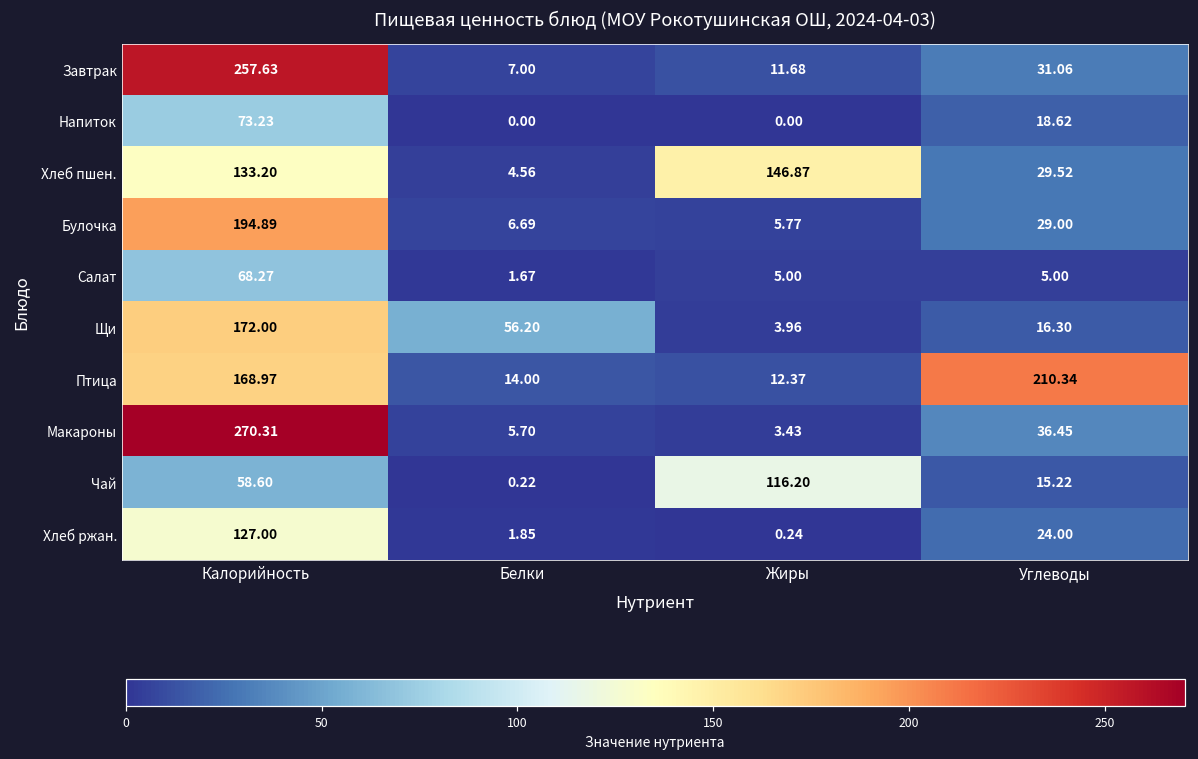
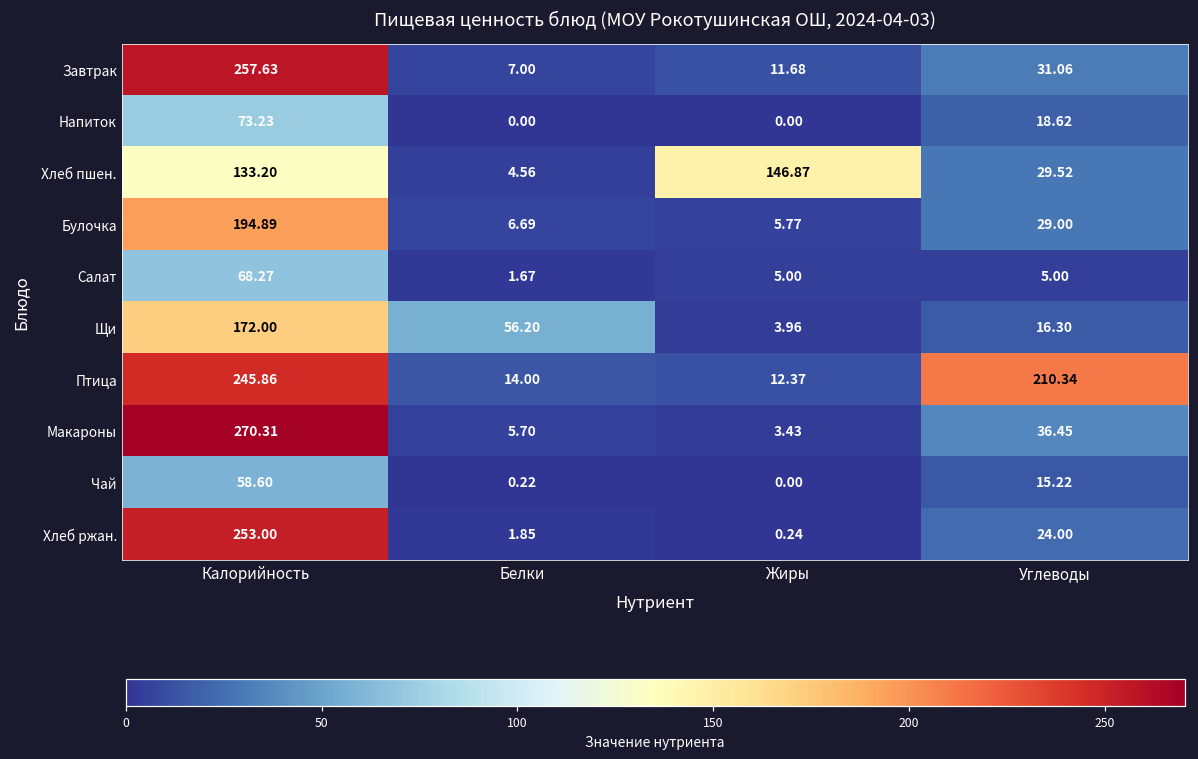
Птица, Калорийность: 168.97 -> 245.86
Чай, Жиры: 116.20 -> 0.00
Хлеб ржан., Калорийность: 127.00 -> 253.00
